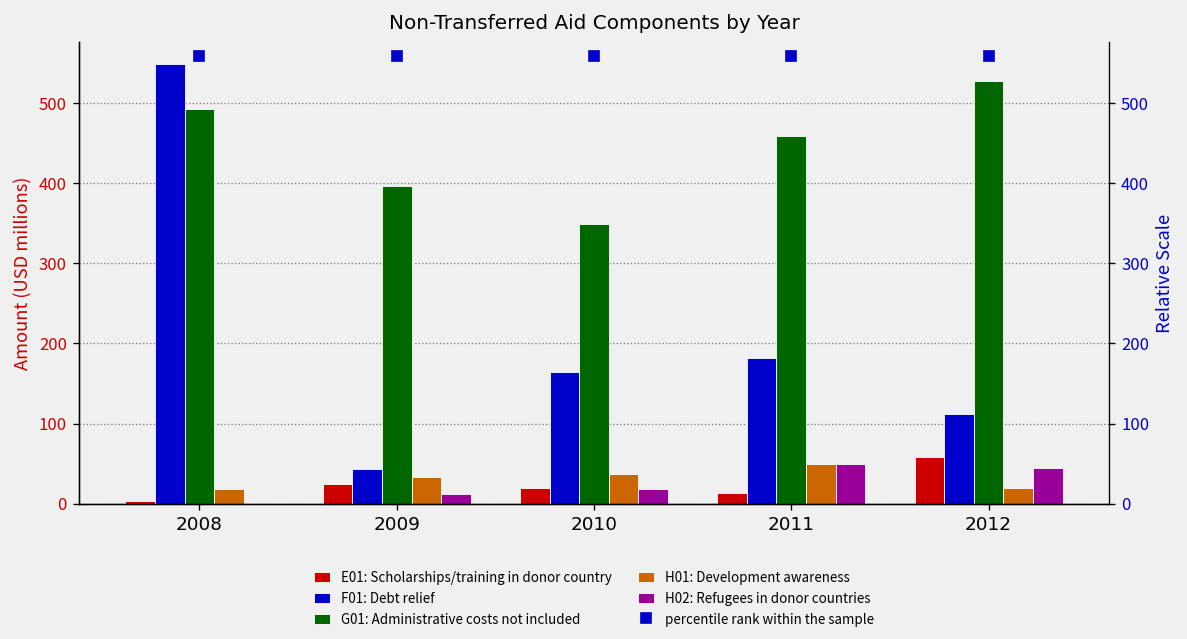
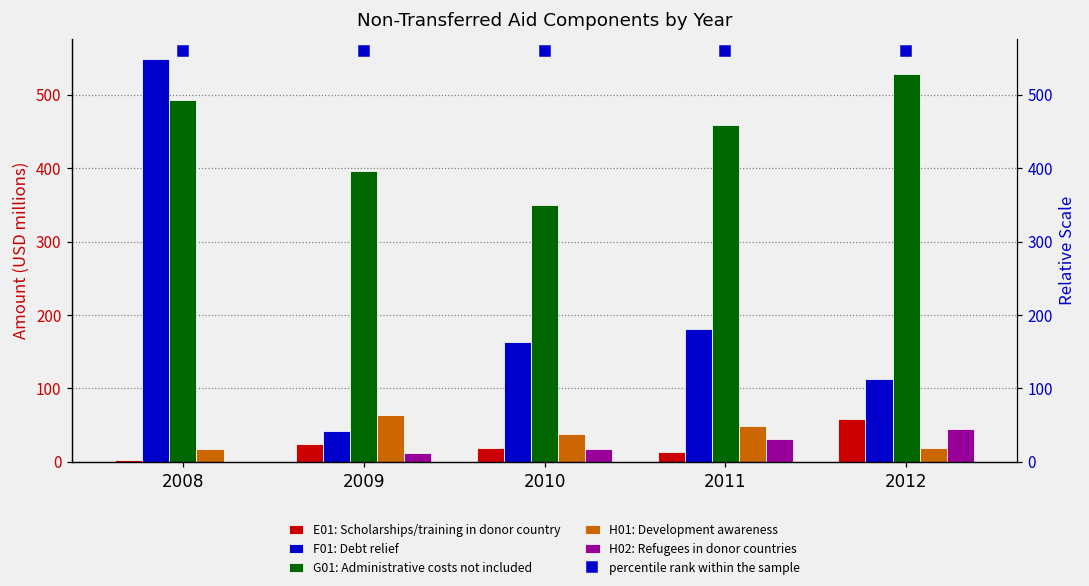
H01: Development awareness, 2009: 30 -> 60
H02: Refugees in donor countries, 2011: 50 -> 30
